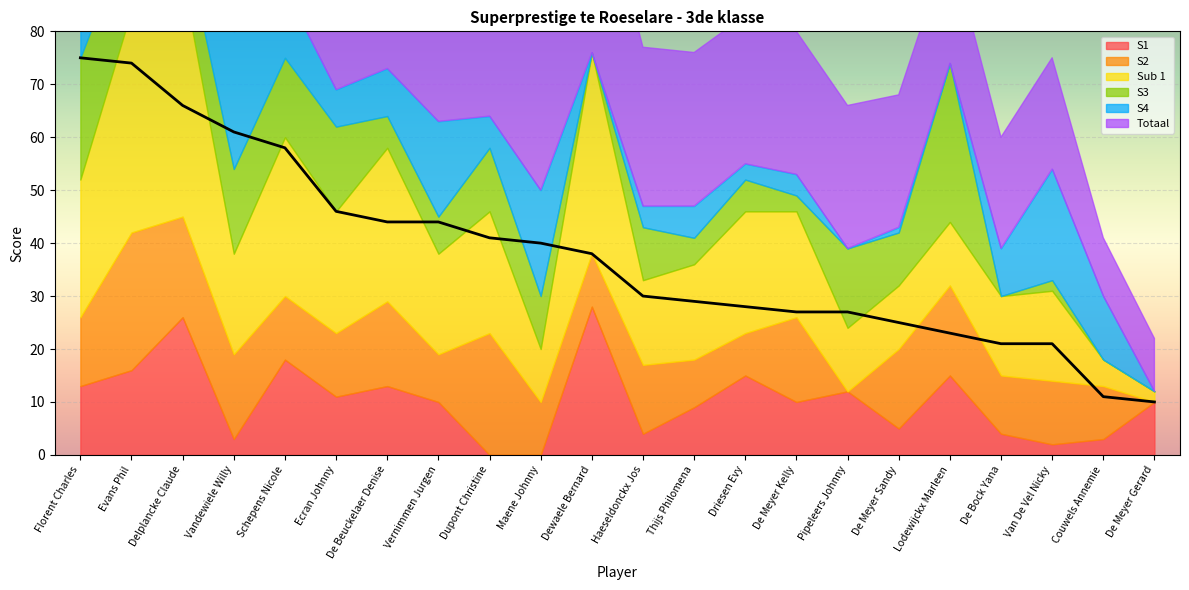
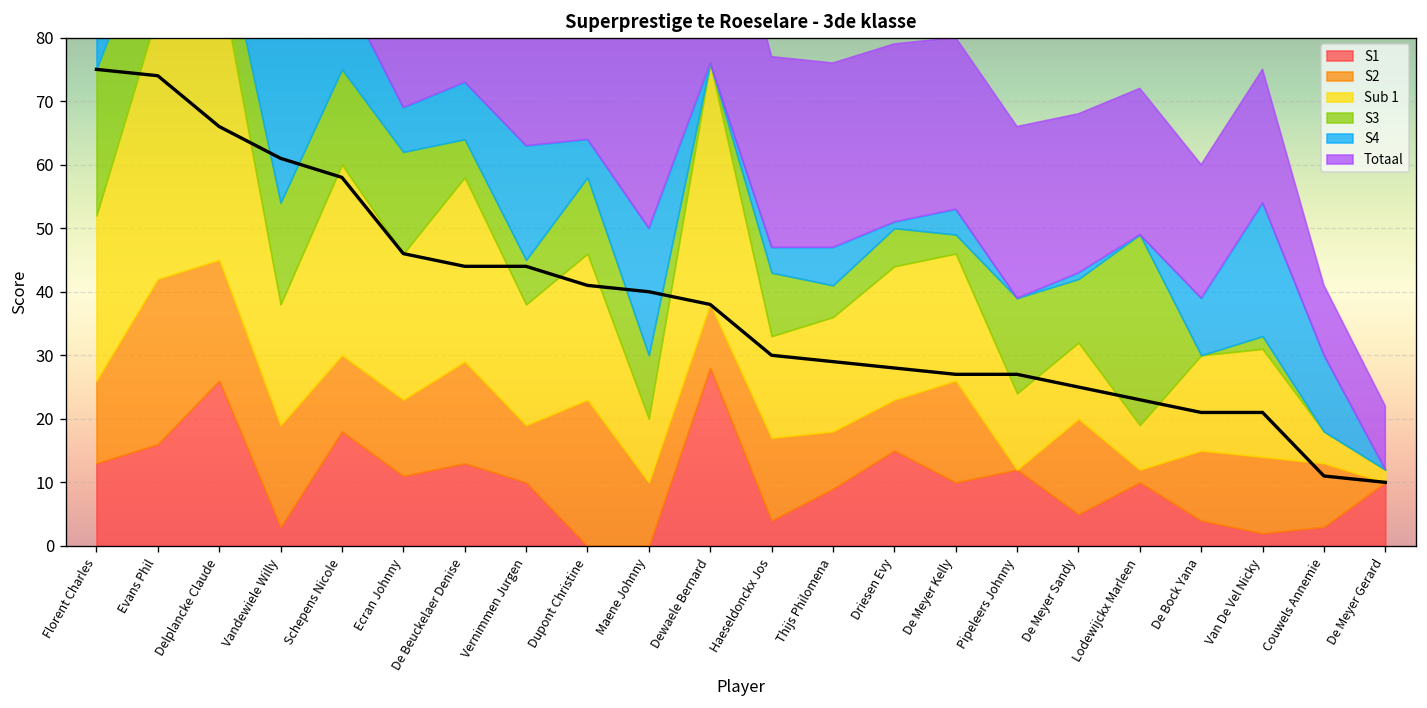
Sub 1, Driesen Evy: 23 -> 21
S4, Driesen Evy: 3 -> 1
S1, Lodewijckx Marleen: 15 -> 10
S2, Lodewijckx Marleen: 17 -> 2
Sub 1, Lodewijckx Marleen: 12 -> 7
